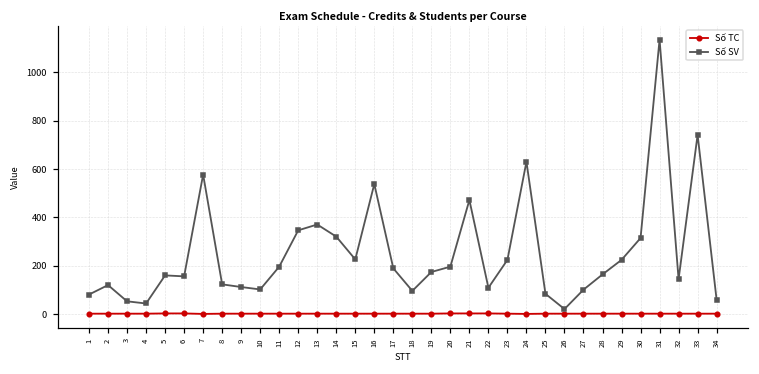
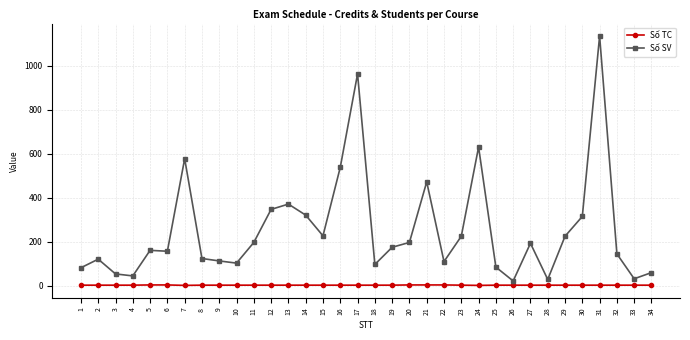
Số SV, 17: 190 -> 960
Số SV, 27: 100 -> 190
Số SV, 28: 170 -> 30
Số SV, 33: 740 -> 30
